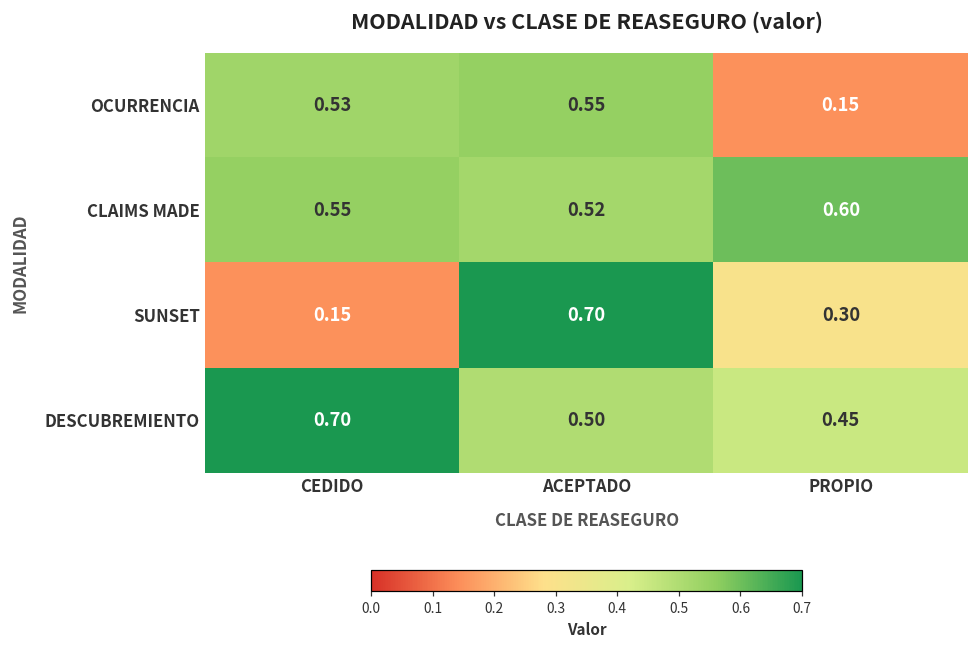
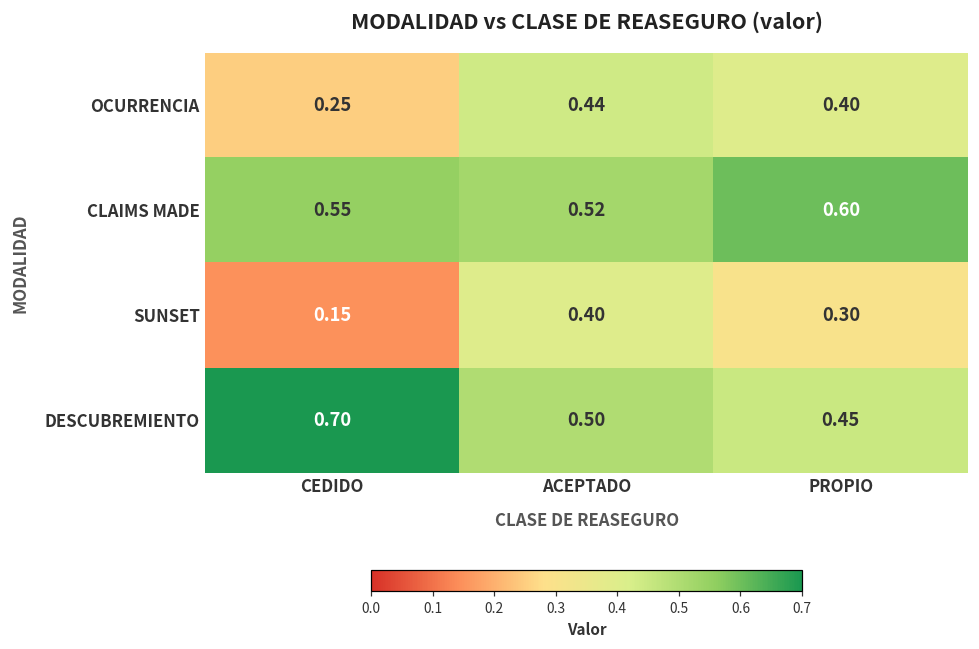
OCURRENCIA, CEDIDO: 0.53 -> 0.25
OCURRENCIA, ACEPTADO: 0.55 -> 0.44
OCURRENCIA, PROPIO: 0.15 -> 0.40
SUNSET, ACEPTADO: 0.70 -> 0.40
